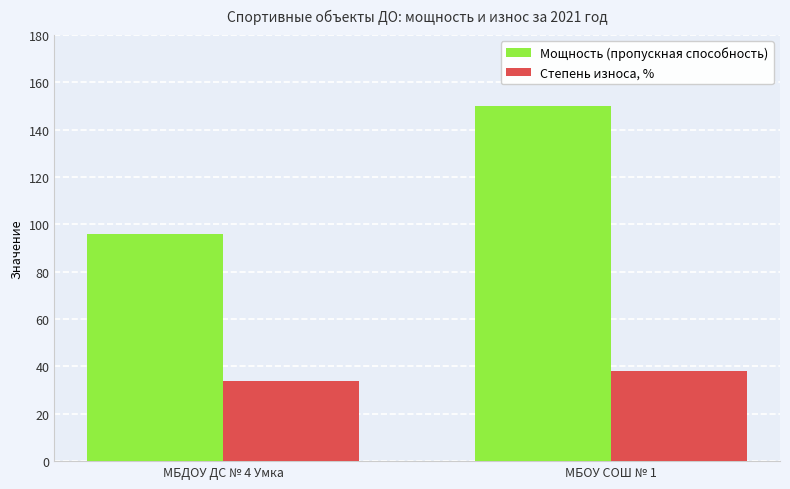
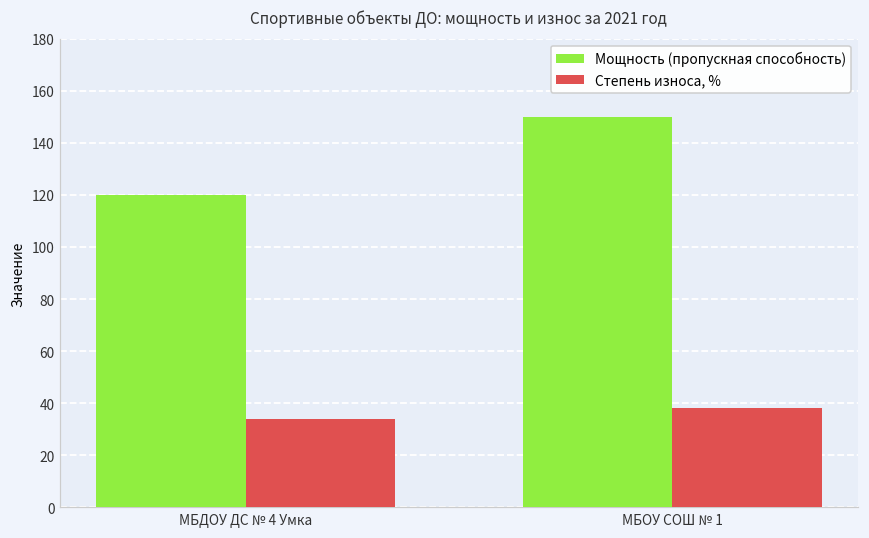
Мощность (пропускная способность), МБДОУ ДС № 4 Умка: 96 -> 120
